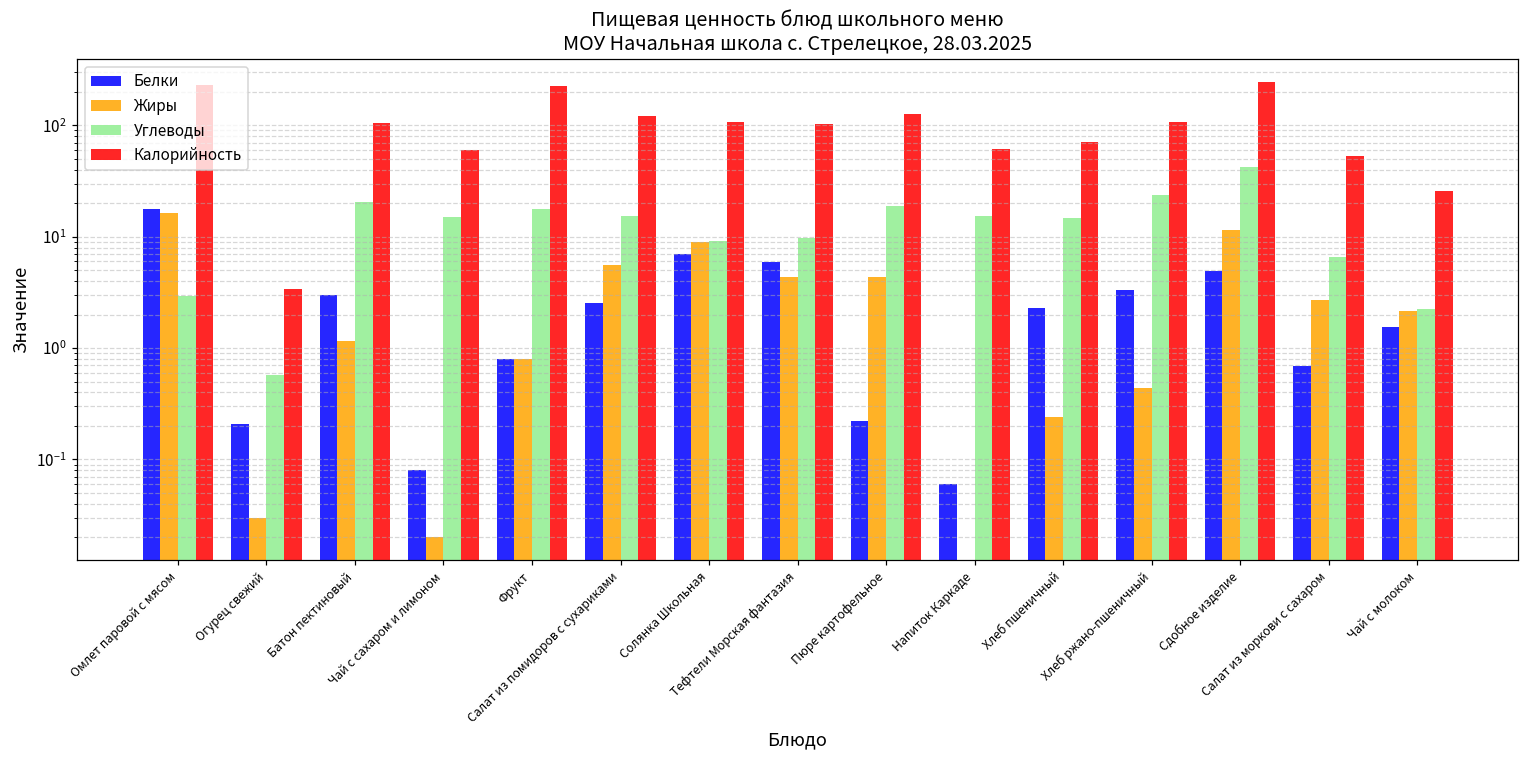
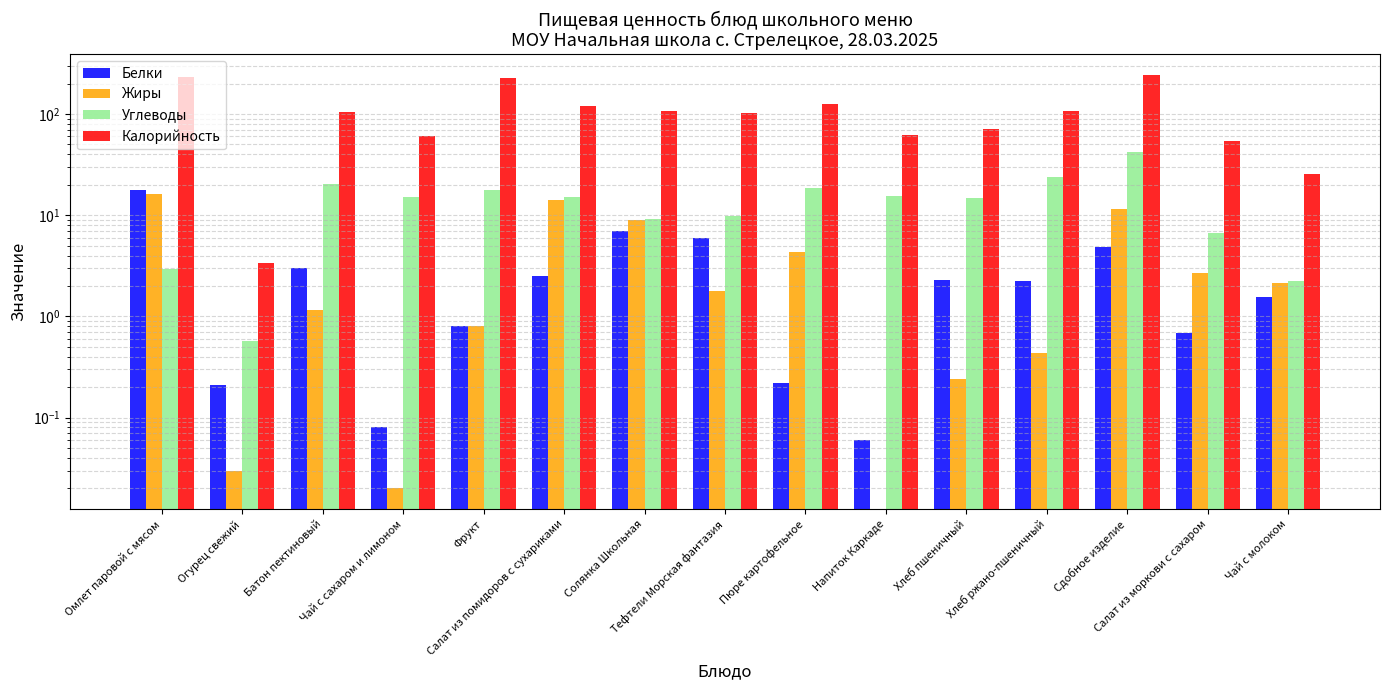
Жиры, Салат из помидоров с сухариками: 6 -> 14
Жиры, Тефтели Морская фантазия: 4.3 -> 1.8
Белки, Хлеб ржано-пшеничный: 3.3 -> 2.2
